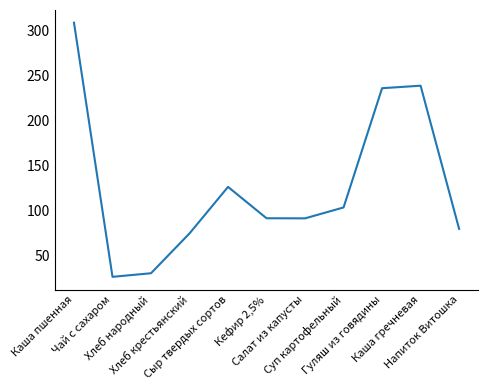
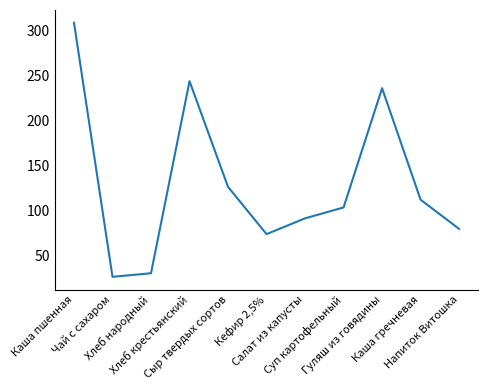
Хлеб крестьянский: 80 -> 240
Кефир 2,5%: 90 -> 70
Каша гречневая: 240 -> 110
